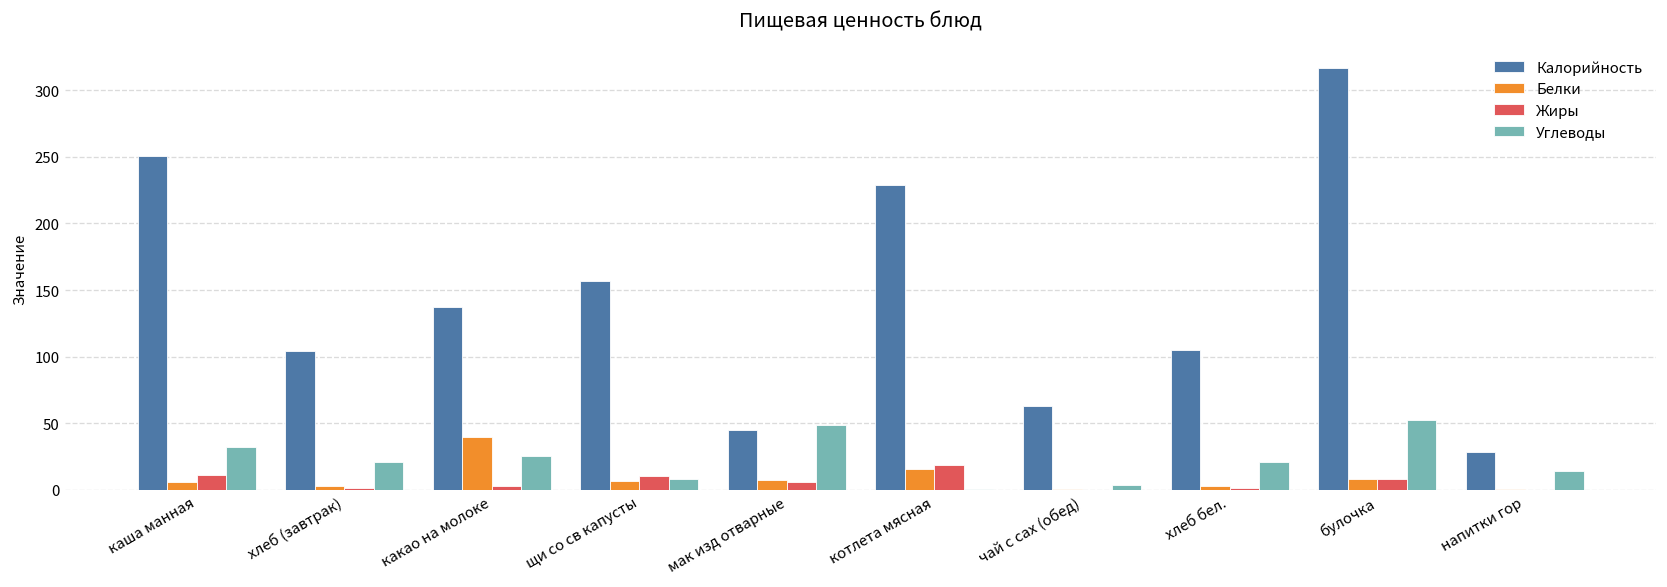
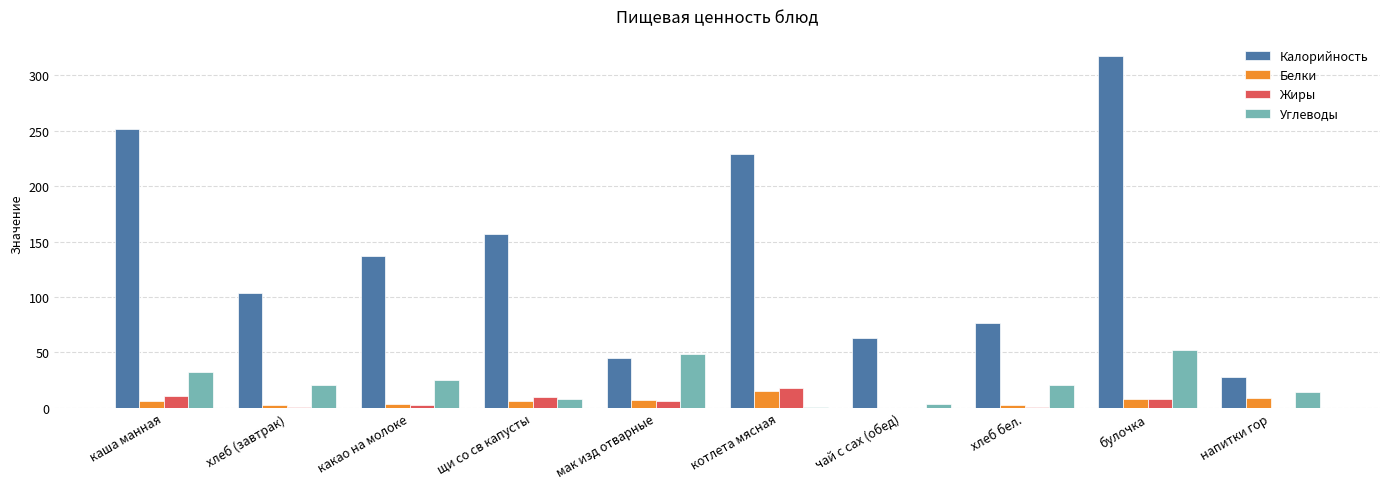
Белки, какао на молоке: 40 -> 3
Калорийность, хлеб бел.: 105 -> 76
Белки, напитки гор: 0 -> 9
